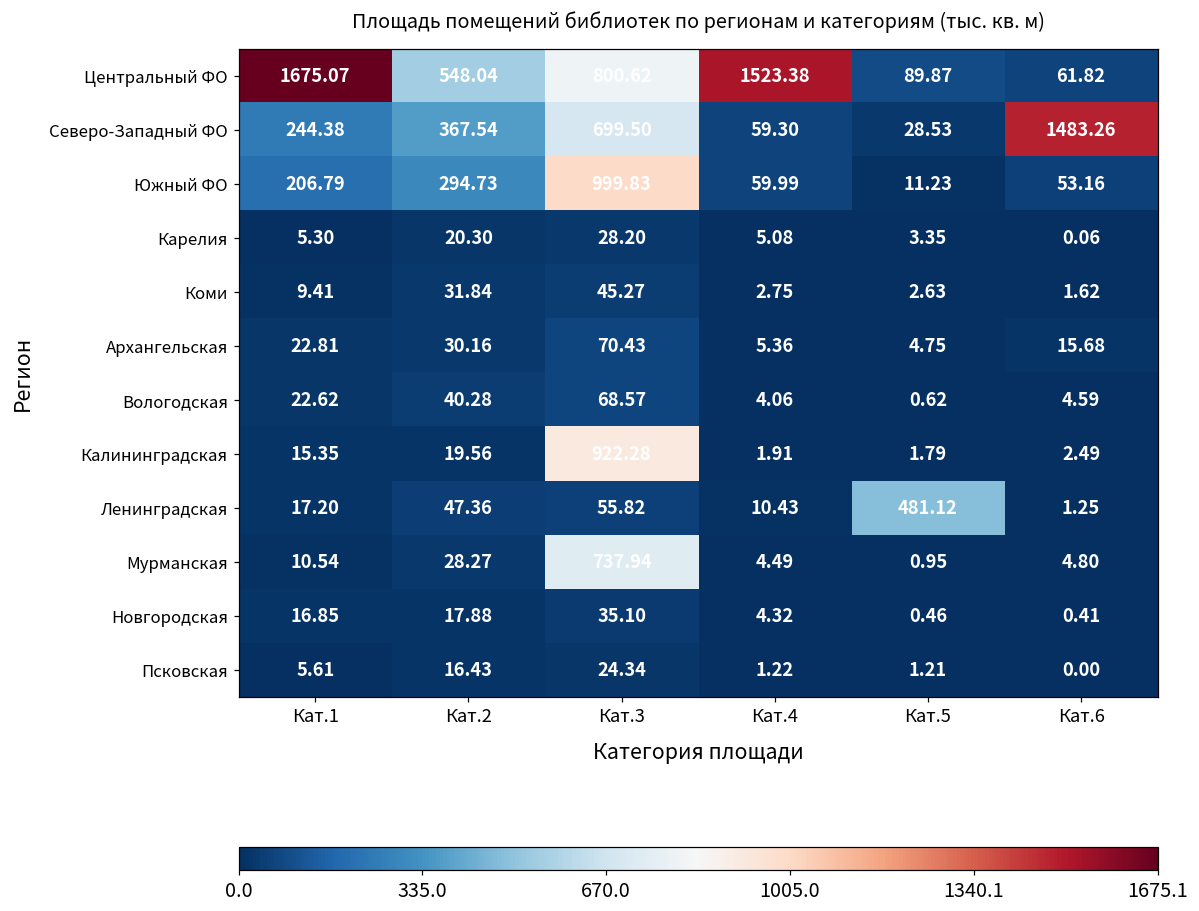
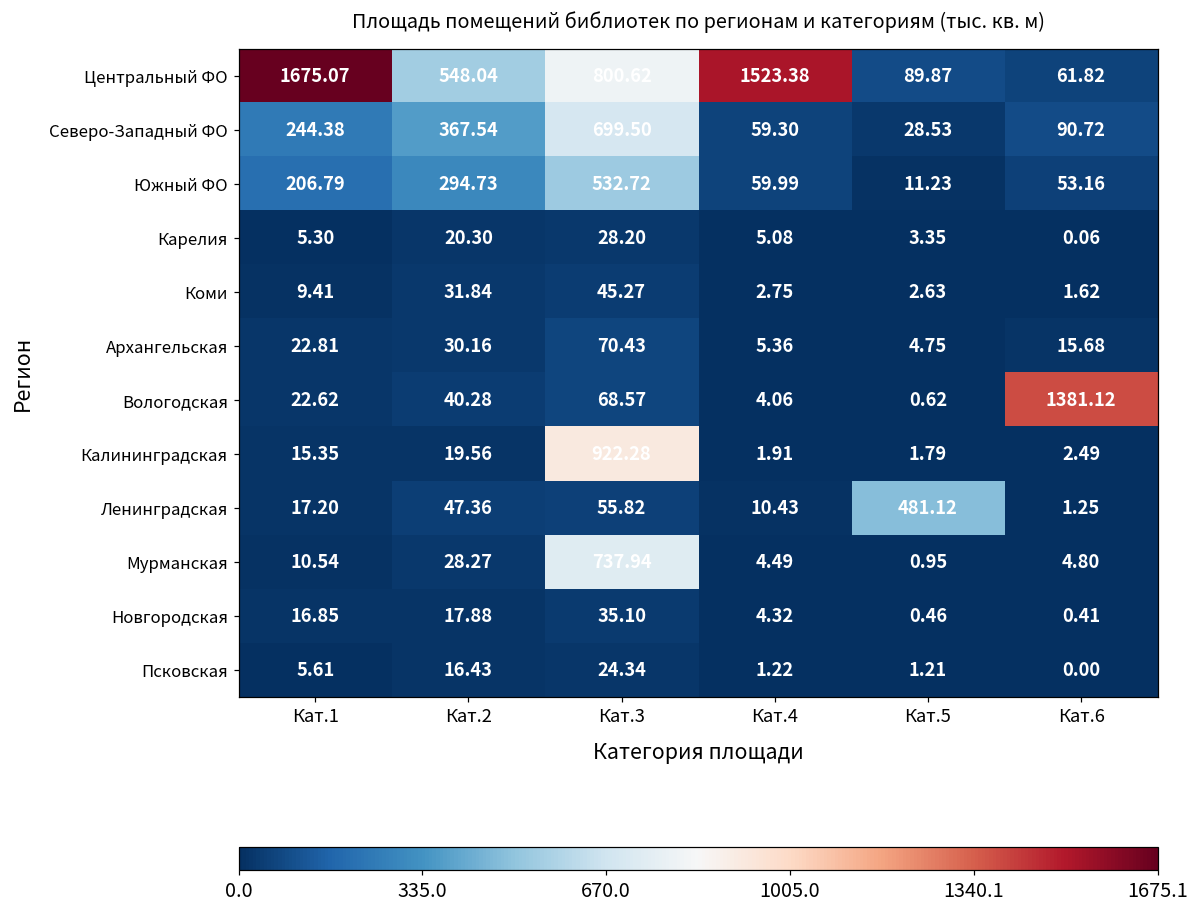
Северо-Западный ФО, Кат.6: 1483.26 -> 90.72
Южный ФО, Кат.3: 999.83 -> 532.72
Вологодская, Кат.6: 4.59 -> 1381.12
